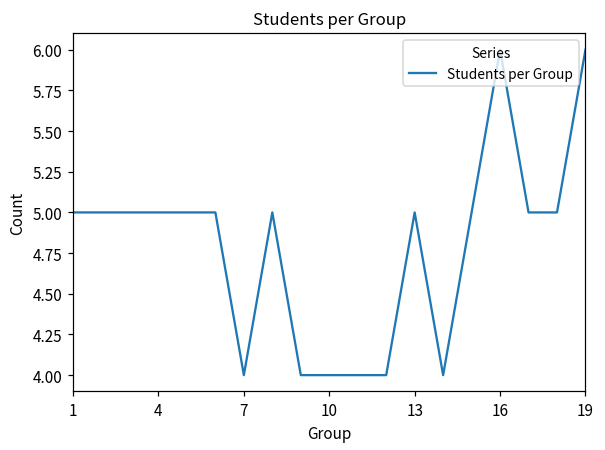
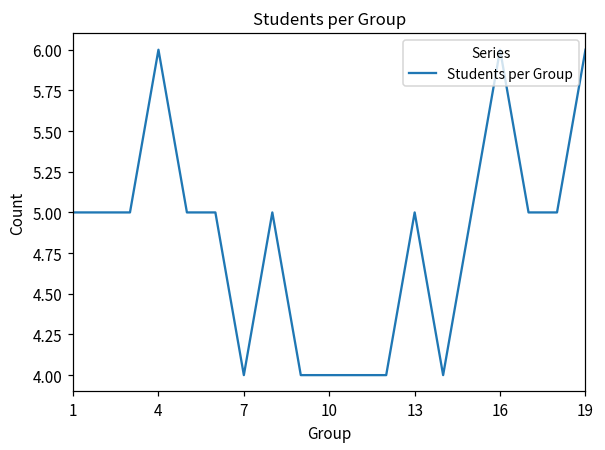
4: 5 -> 6
